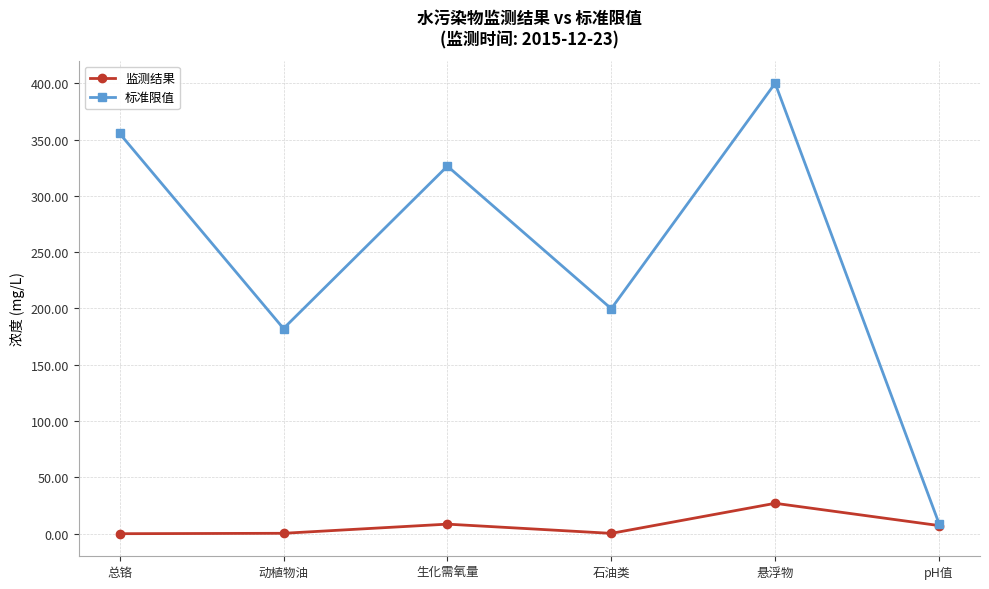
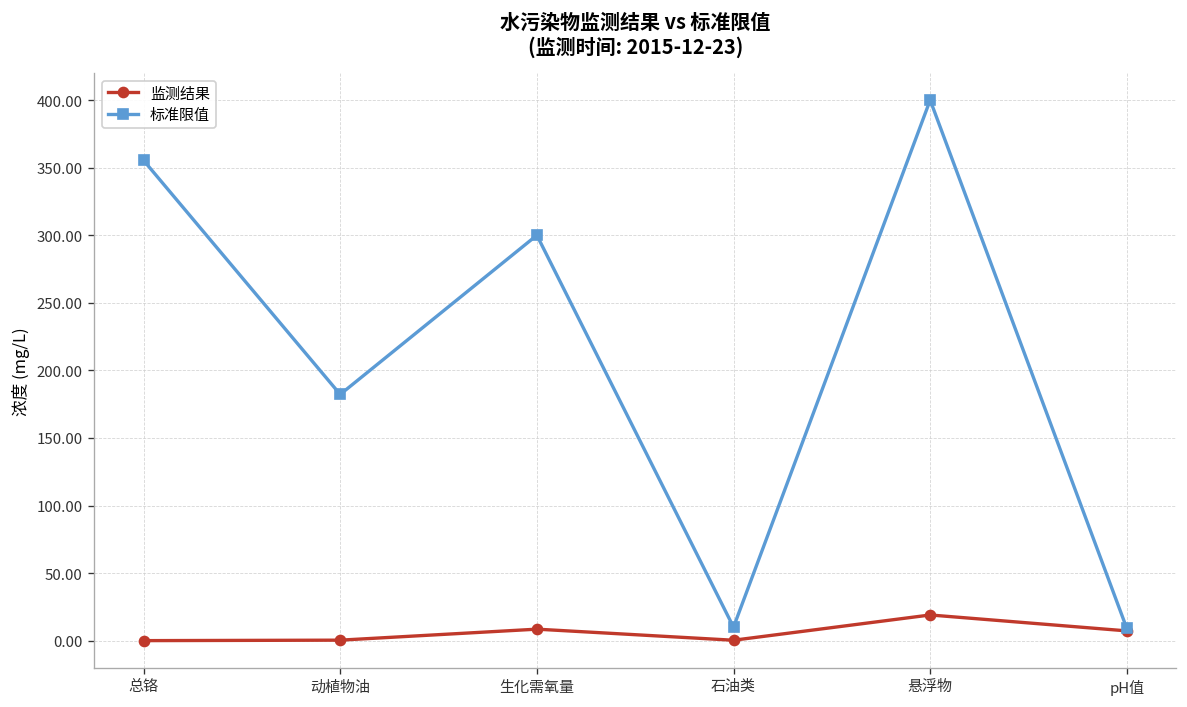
标准限值, 生化需氧量: 326 -> 300
标准限值, 石油类: 200 -> 10
监测结果, 悬浮物: 27 -> 19
